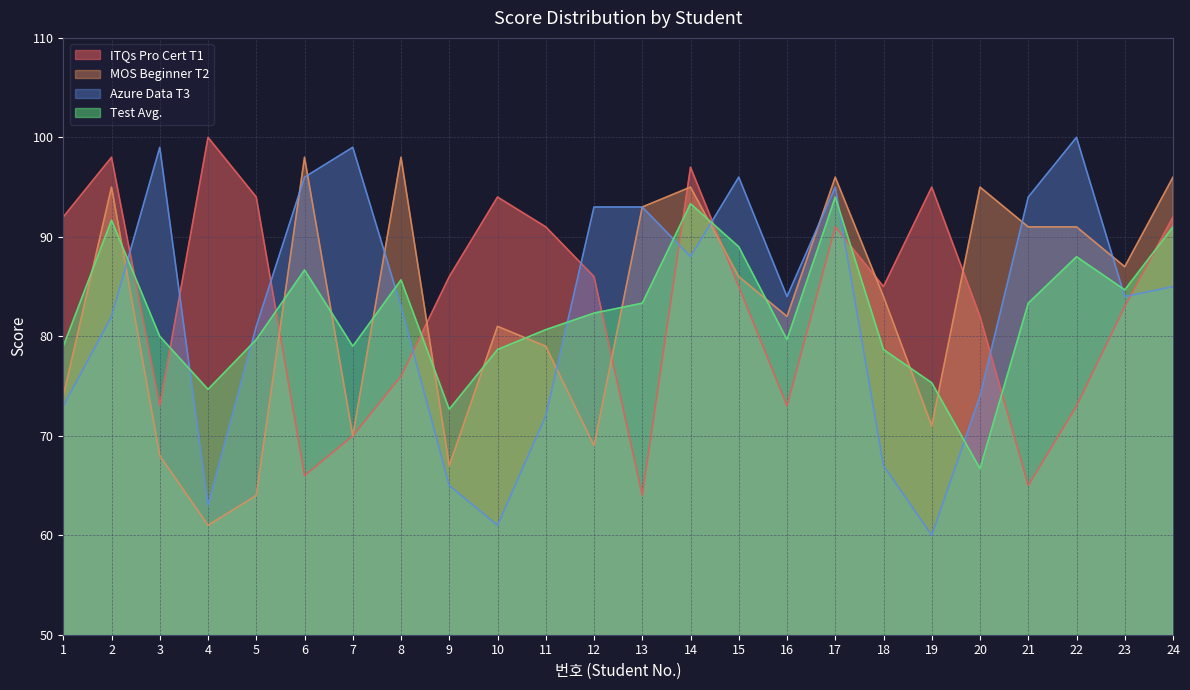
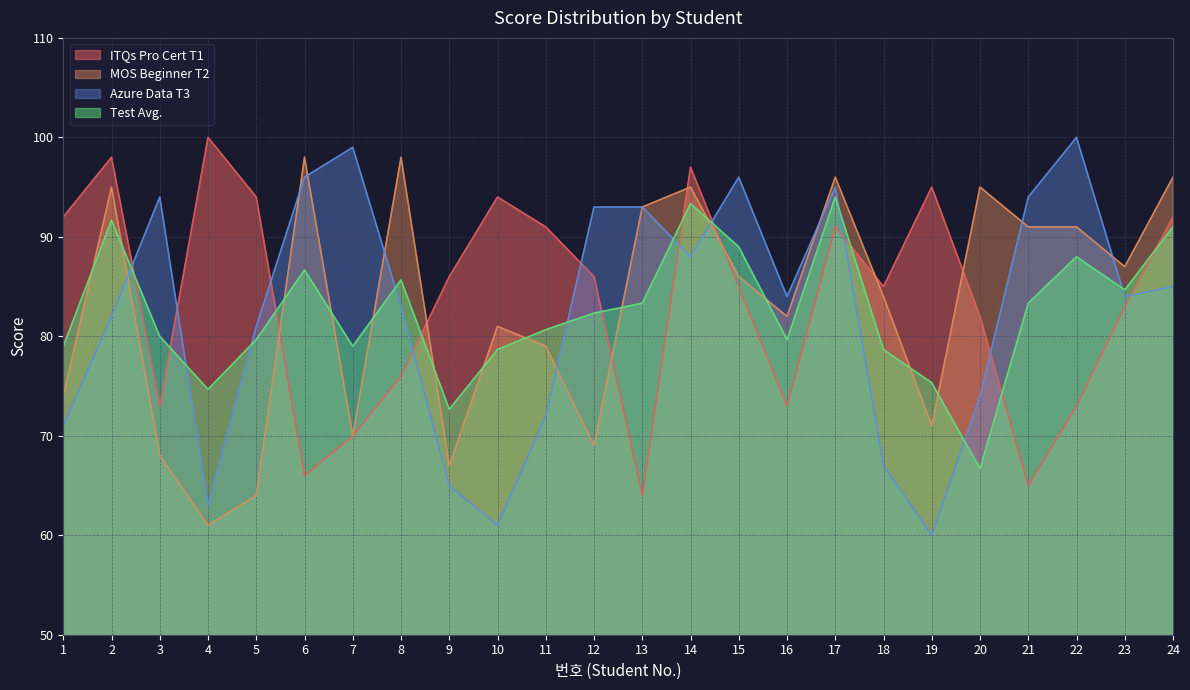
Azure Data T3, 1: 73 -> 71
Azure Data T3, 3: 99 -> 94
